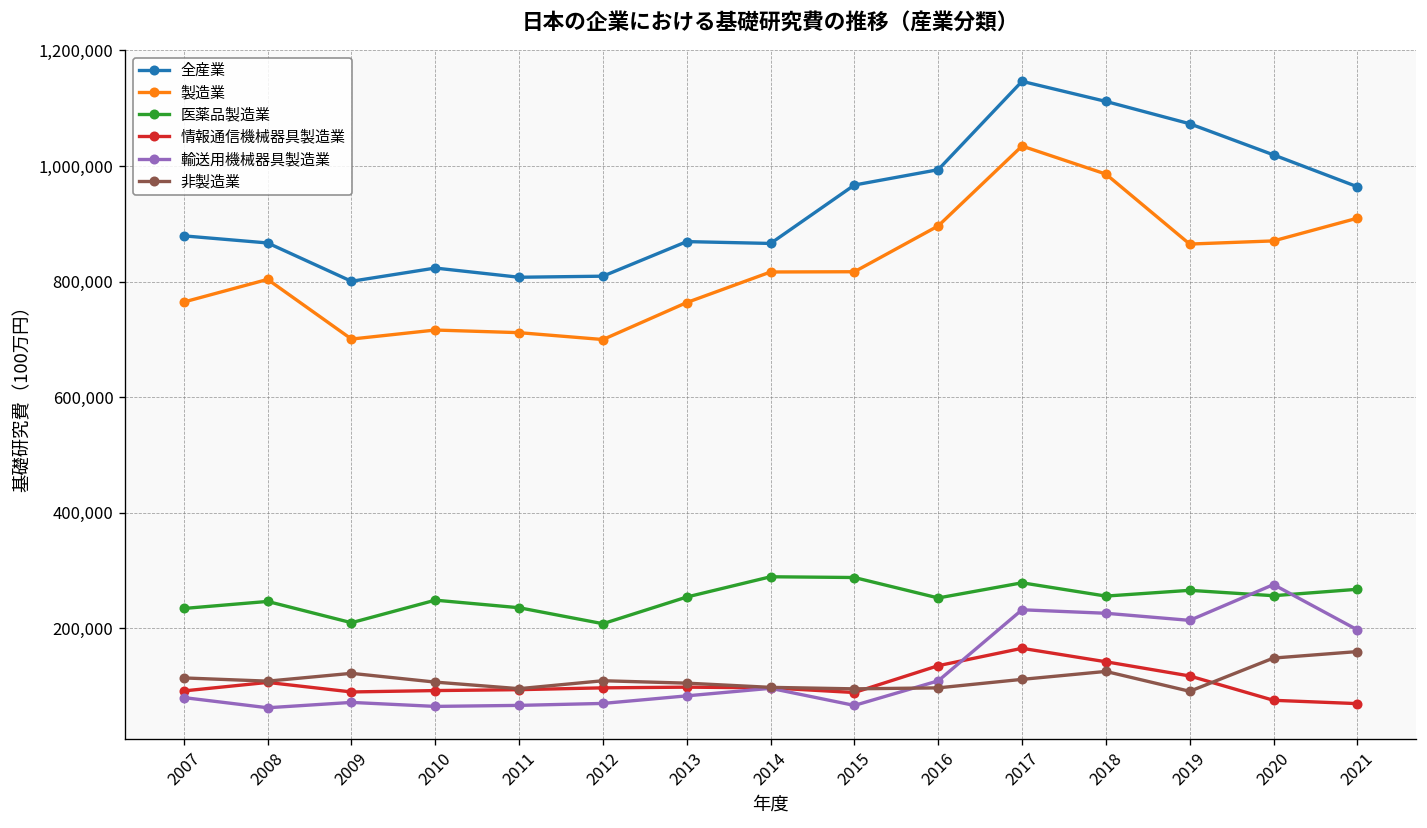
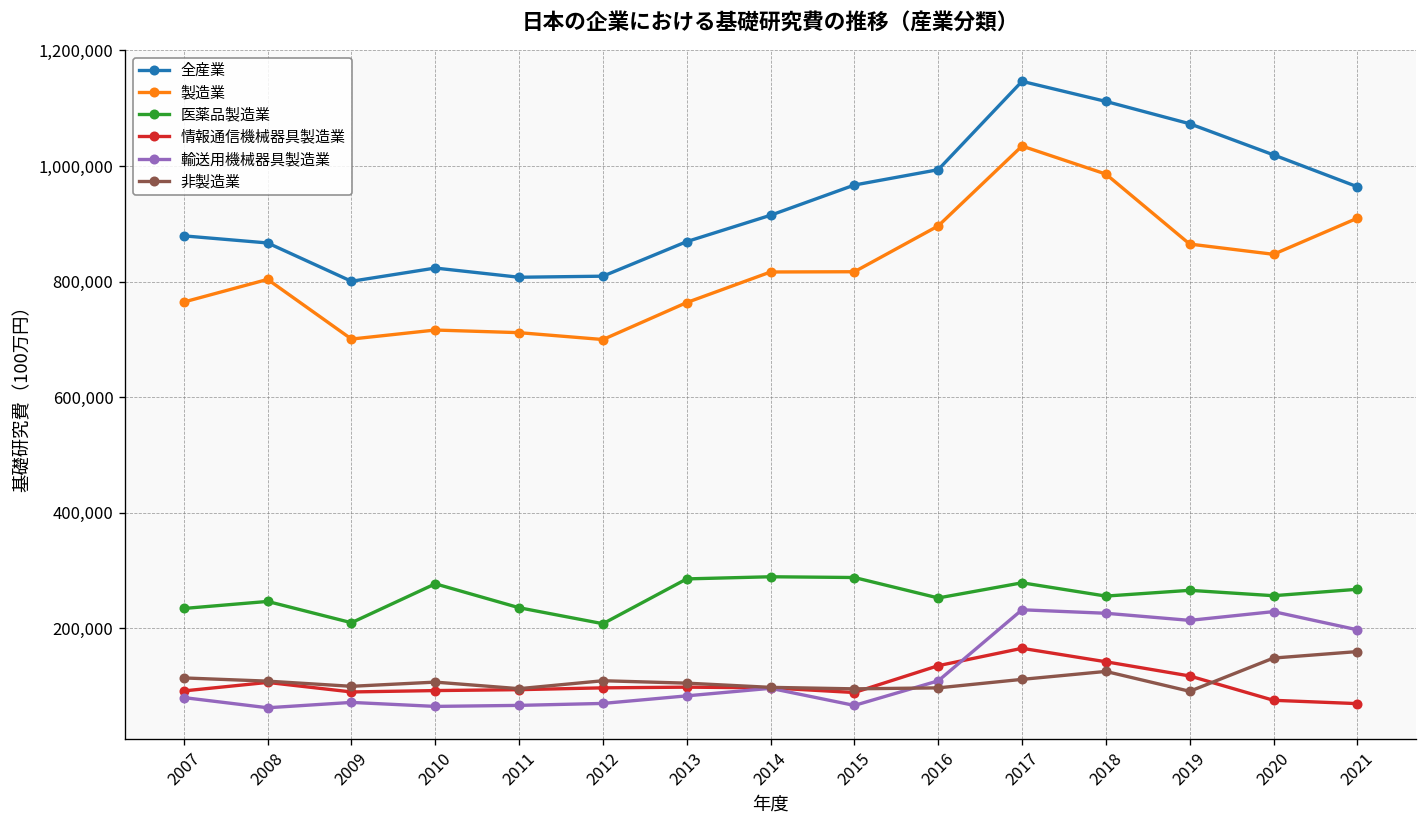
非製造業, 2009: 120,000 -> 100,000
医薬品製造業, 2010: 250,000 -> 280,000
医薬品製造業, 2013: 250,000 -> 290,000
全産業, 2014: 870,000 -> 910,000
製造業, 2020: 870,000 -> 850,000
輸送用機械器具製造業, 2020: 280,000 -> 230,000
